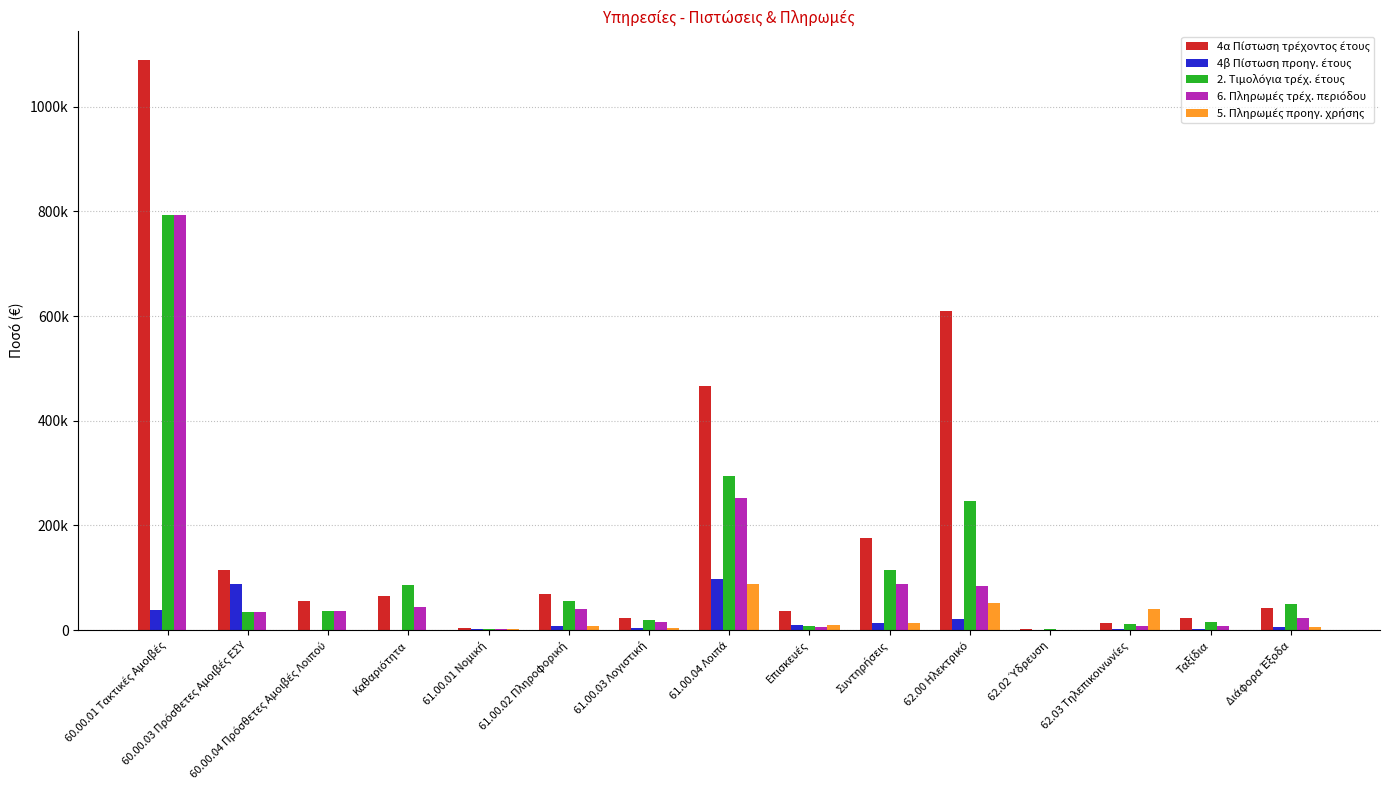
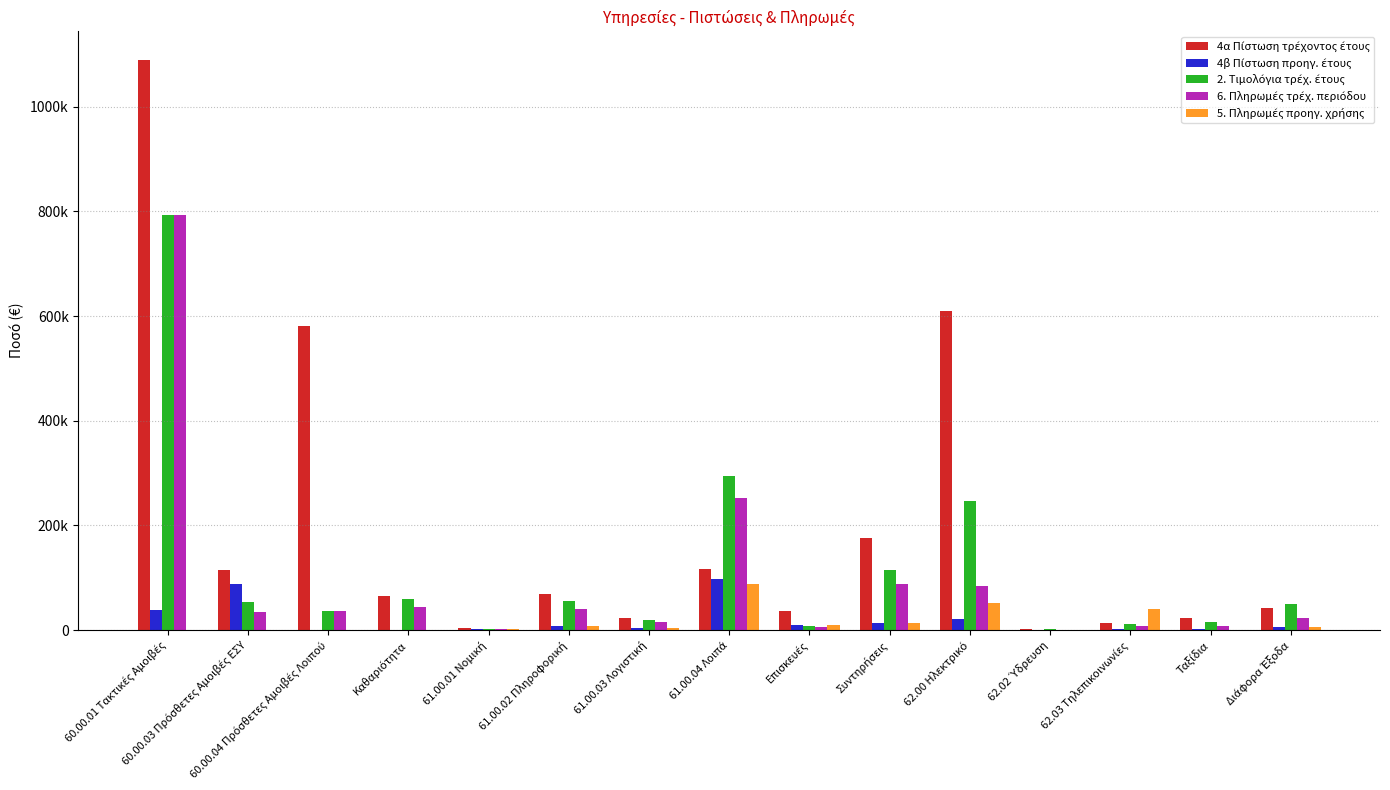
2. Τιμολόγια τρέχ. έτους, 60.00.03 Πρόσθετες Αμοιβές ΕΣΥ: 40000 -> 50000
4α Πίστωση τρέχοντος έτους, 60.00.04 Πρόσθετες Αμοιβές Λοιπού: 60000 -> 580000
2. Τιμολόγια τρέχ. έτους, Καθαριότητα: 90000 -> 60000
4α Πίστωση τρέχοντος έτους, 61.00.04 Λοιπά: 470000 -> 120000
